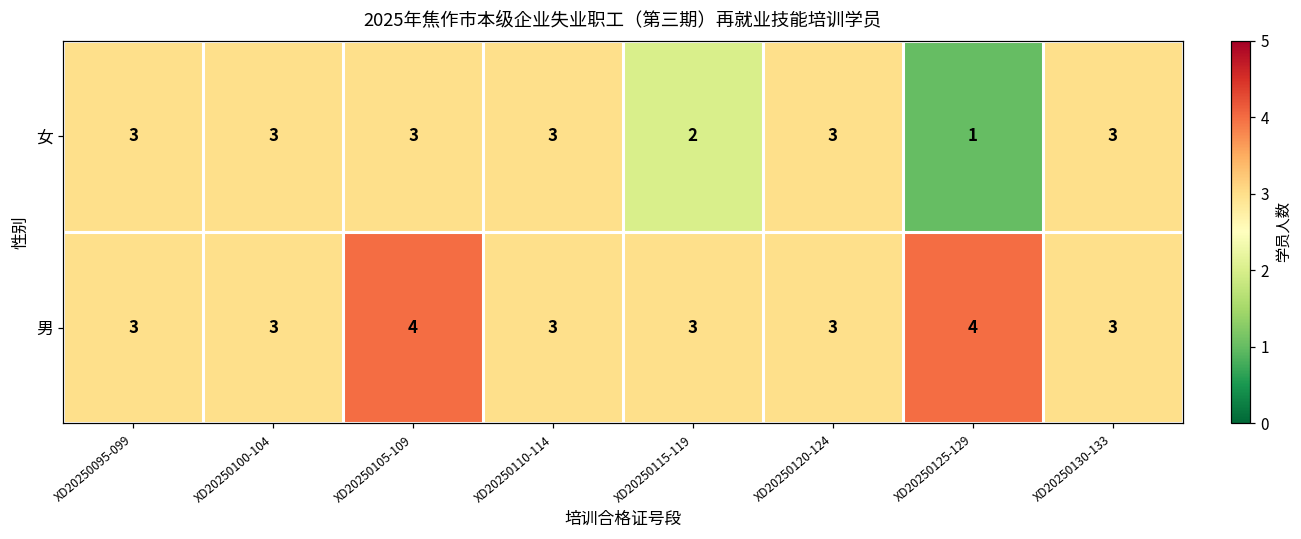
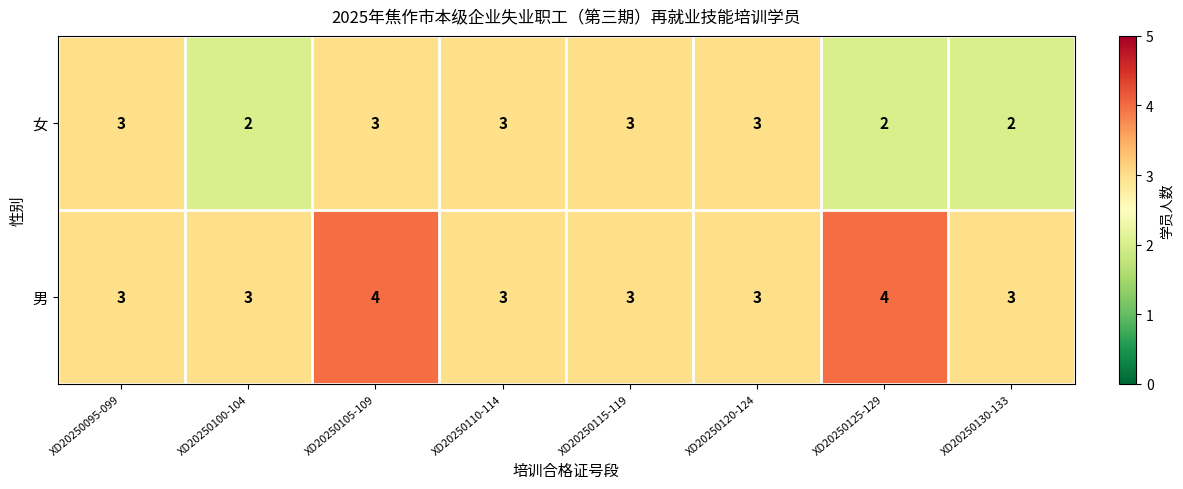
女, XD20250100-104: 3 -> 2
女, XD20250115-119: 2 -> 3
女, XD20250125-129: 1 -> 2
女, XD20250130-133: 3 -> 2
